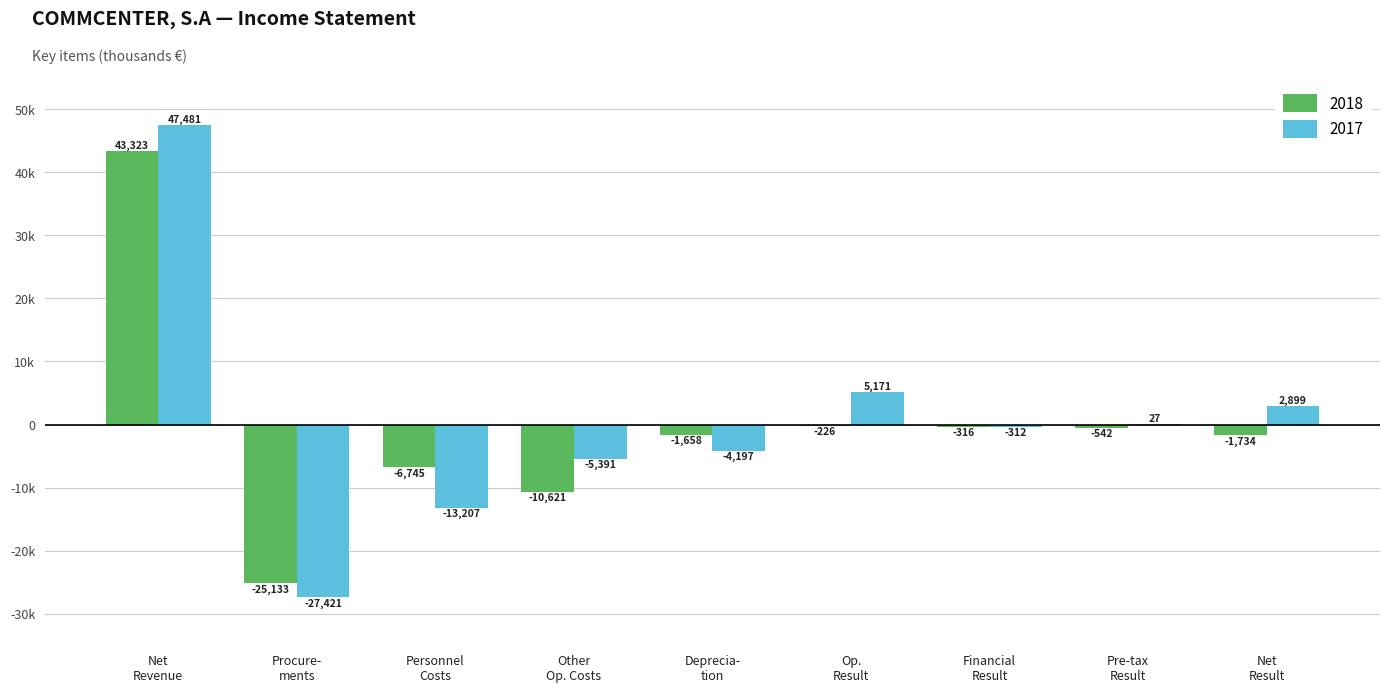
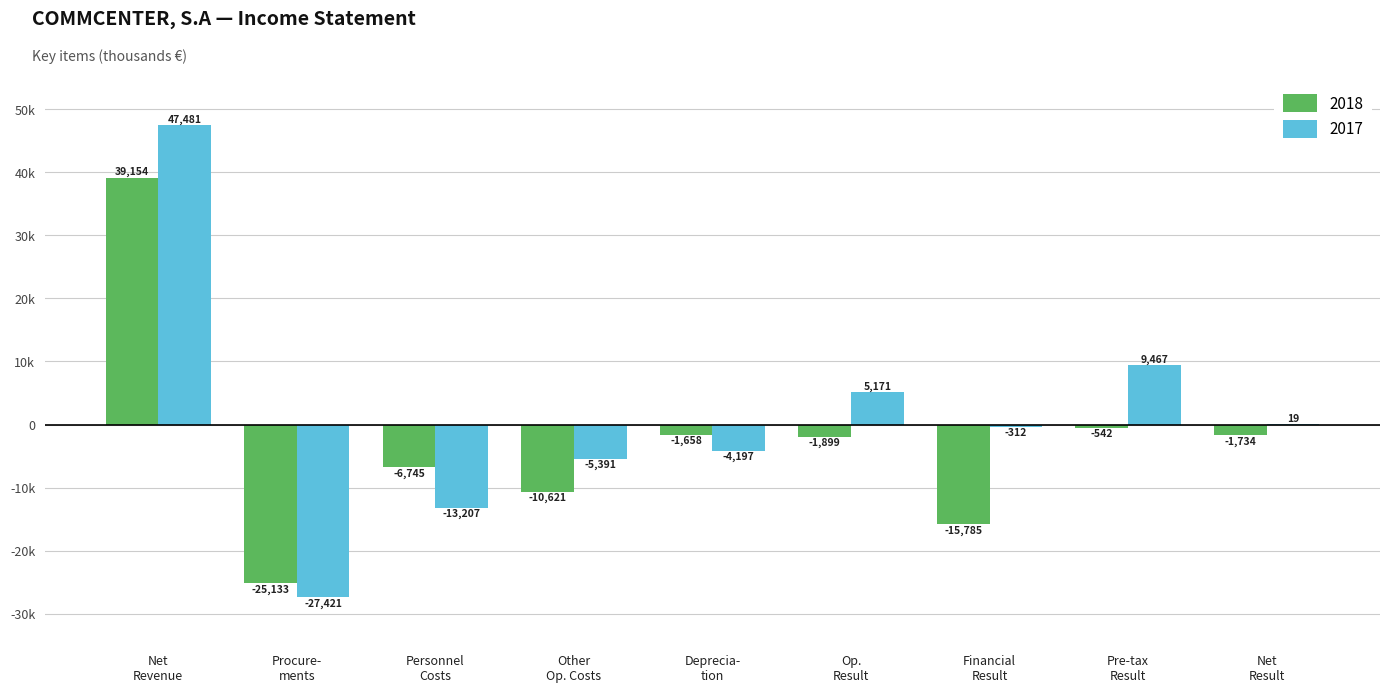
2018, Net Revenue: 43,323 -> 39,154
2018, Op. Result: -226 -> -1,899
2018, Financial Result: -316 -> -15,785
2017, Pre-tax Result: 27 -> 9,467
2017, Net Result: 2,899 -> 19
